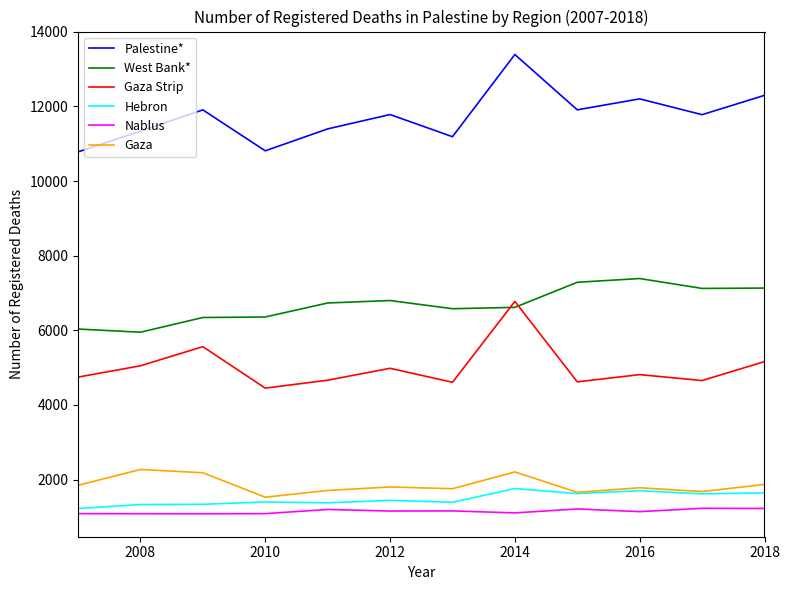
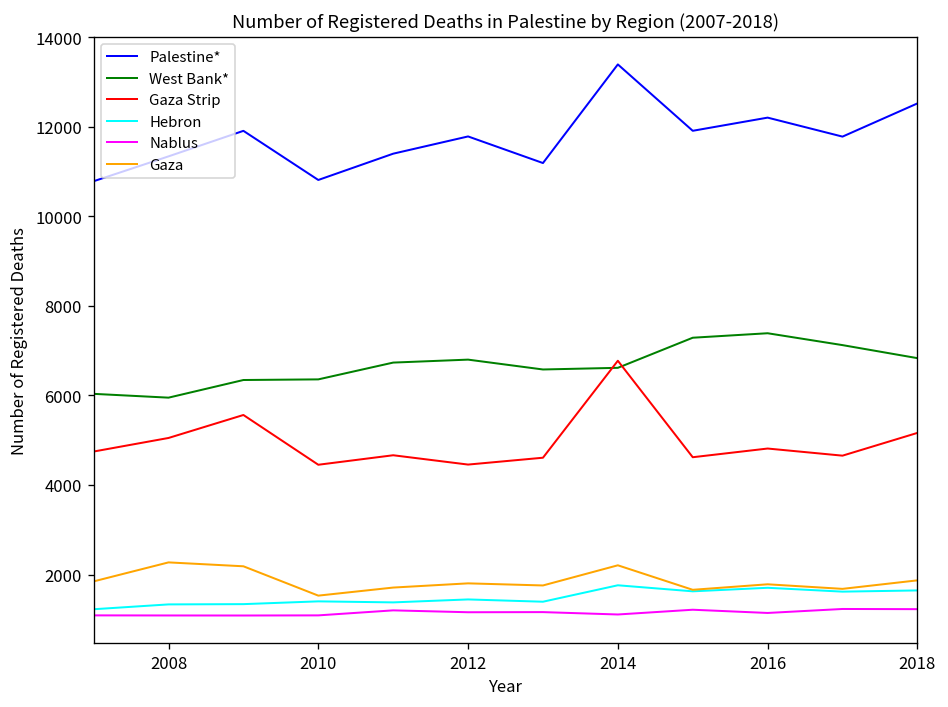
Gaza Strip, 2012: 5000 -> 4500
Palestine*, 2018: 12300 -> 12500
West Bank*, 2018: 7100 -> 6800
